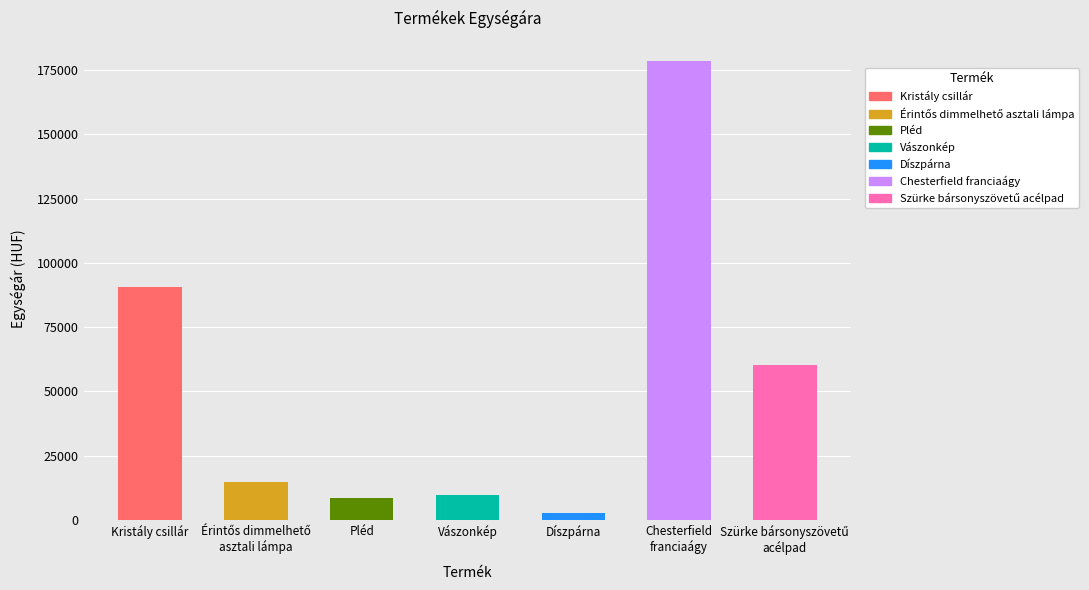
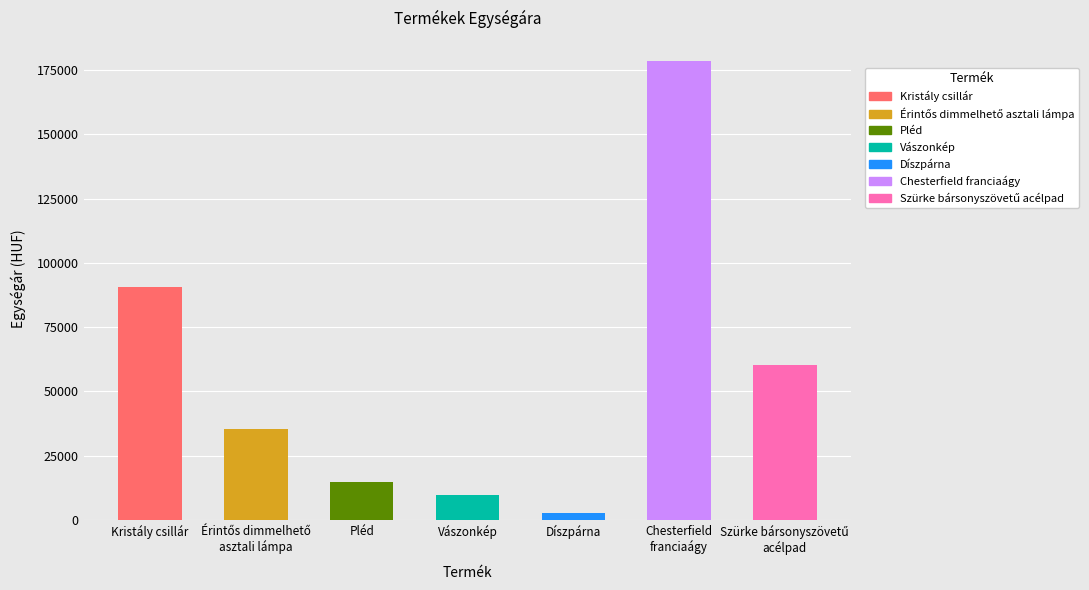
Érintős dimmelhető asztali lámpa: 15000 -> 35000
Pléd: 9000 -> 15000
